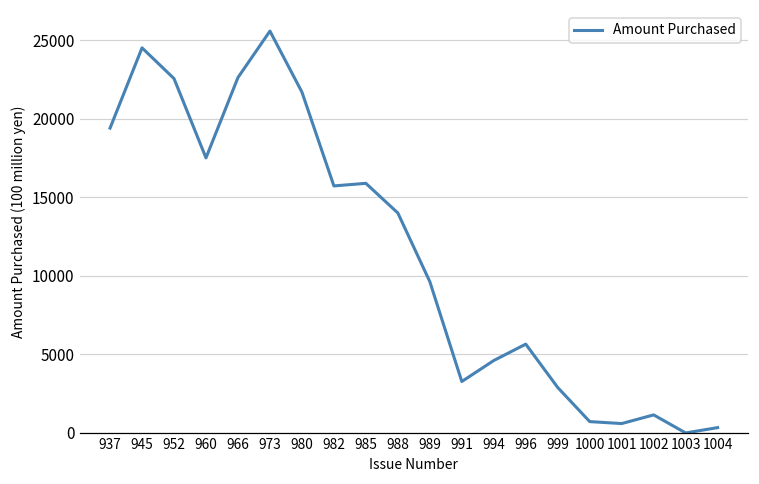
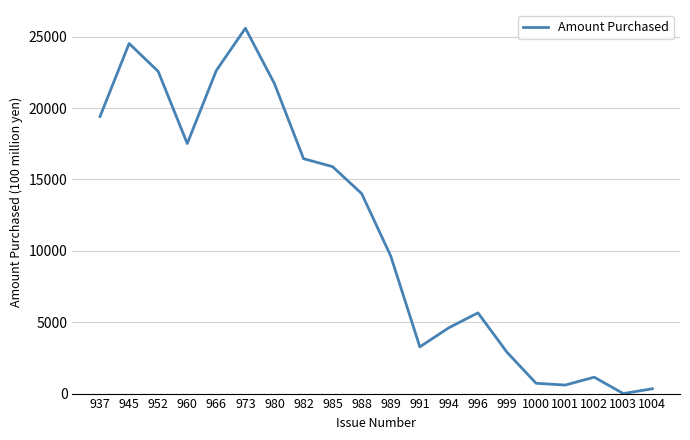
982: 15700 -> 16500
